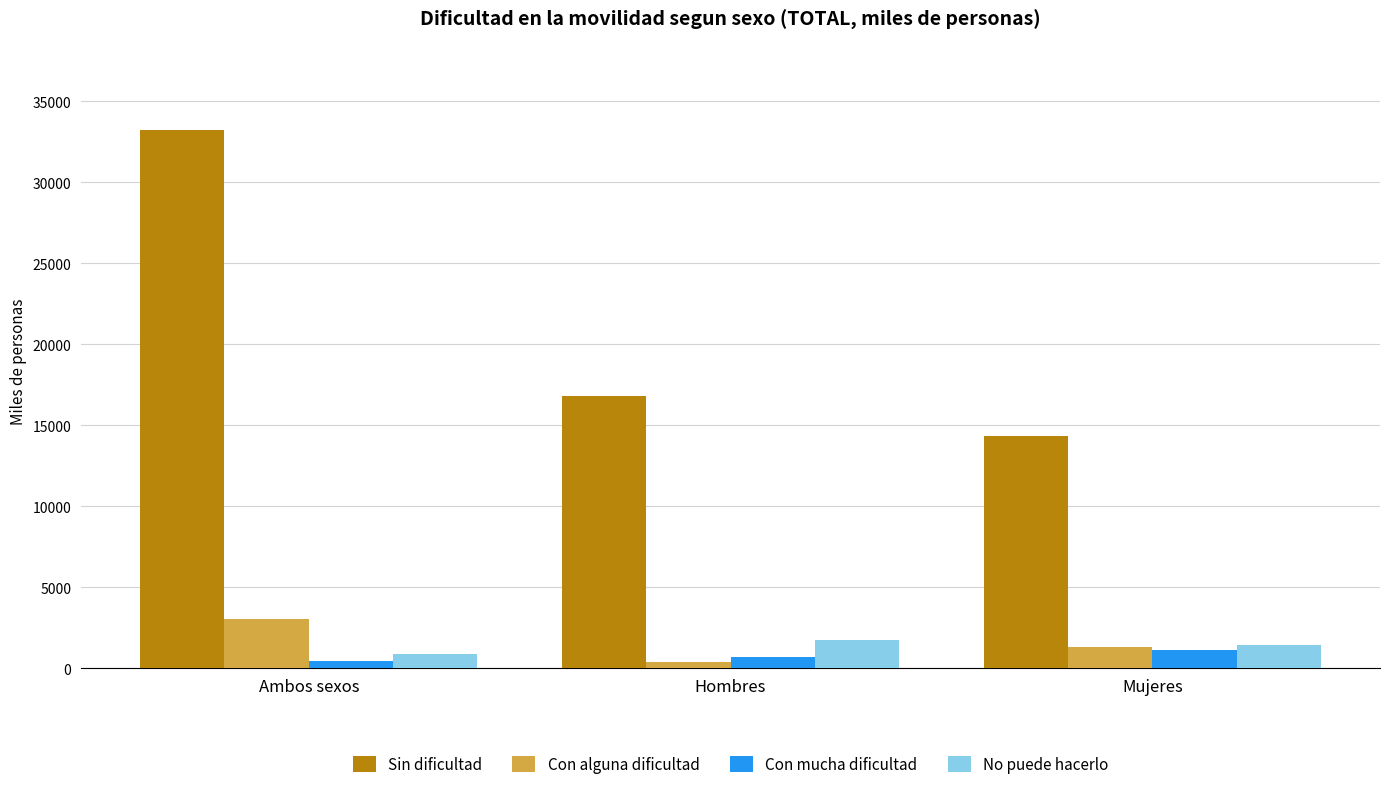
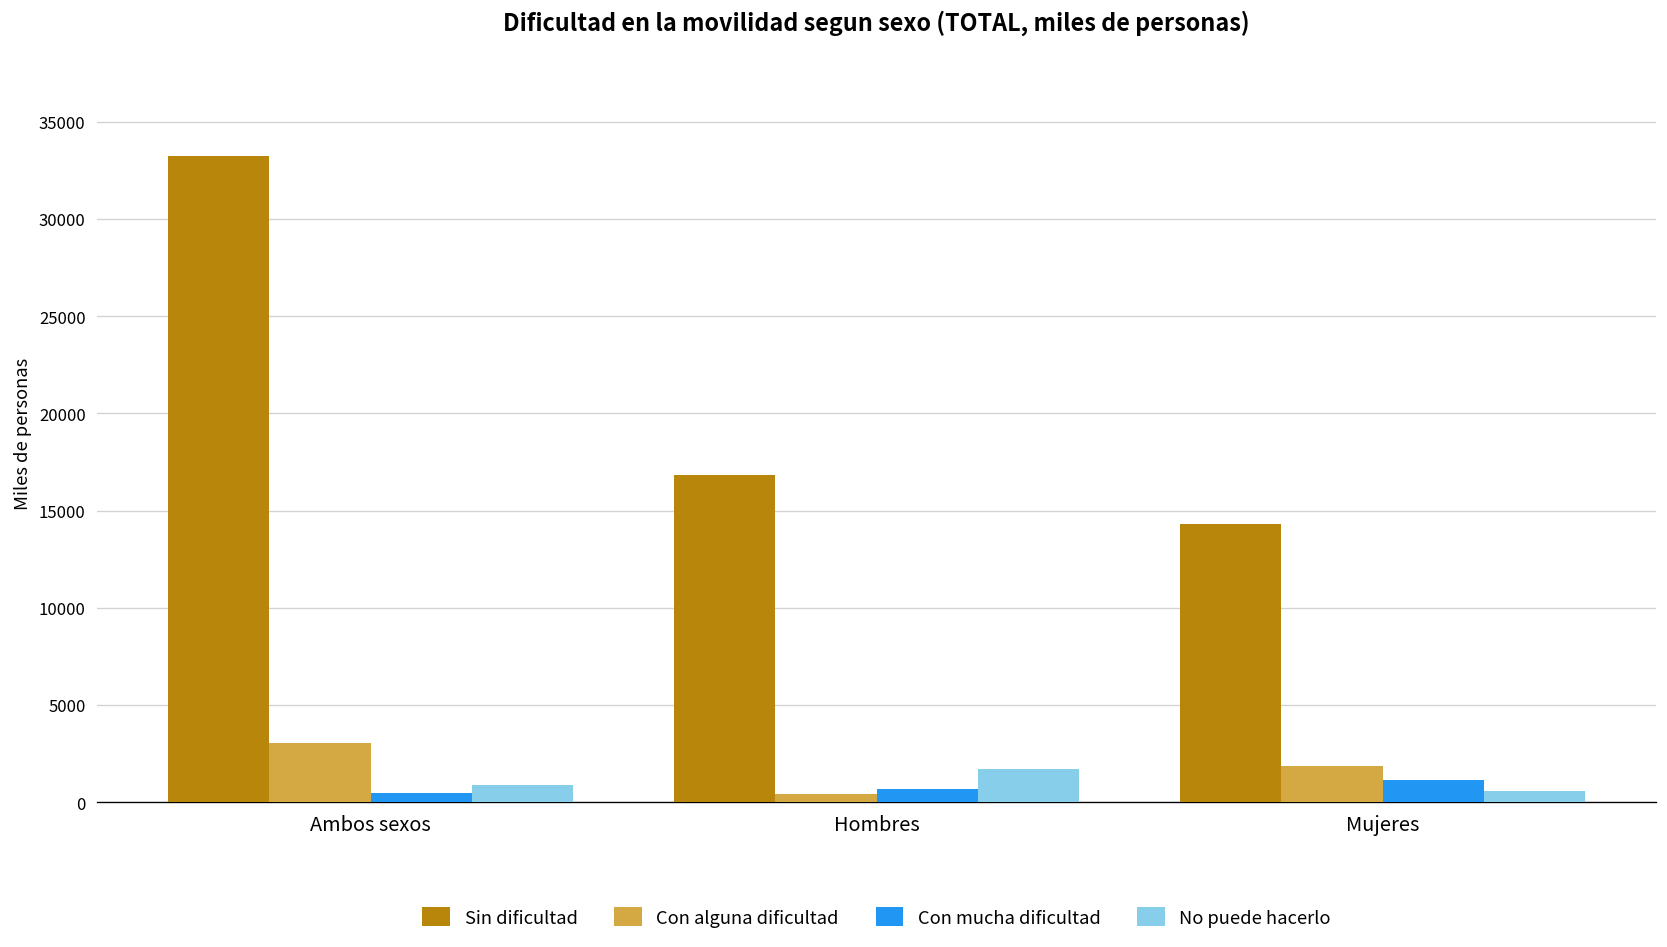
Con alguna dificultad, Mujeres: 1300 -> 1900
No puede hacerlo, Mujeres: 1400 -> 600
